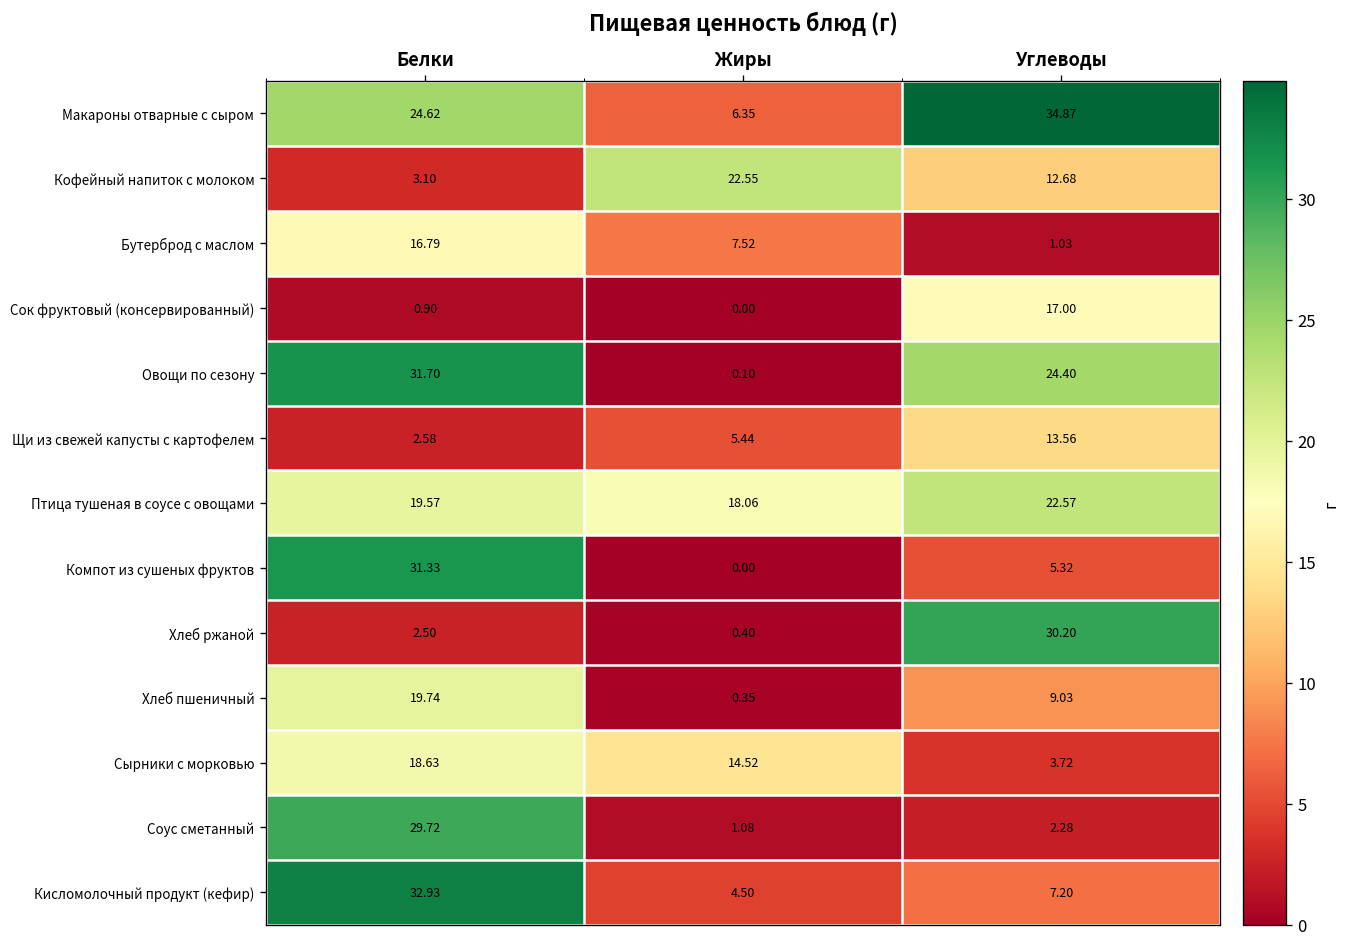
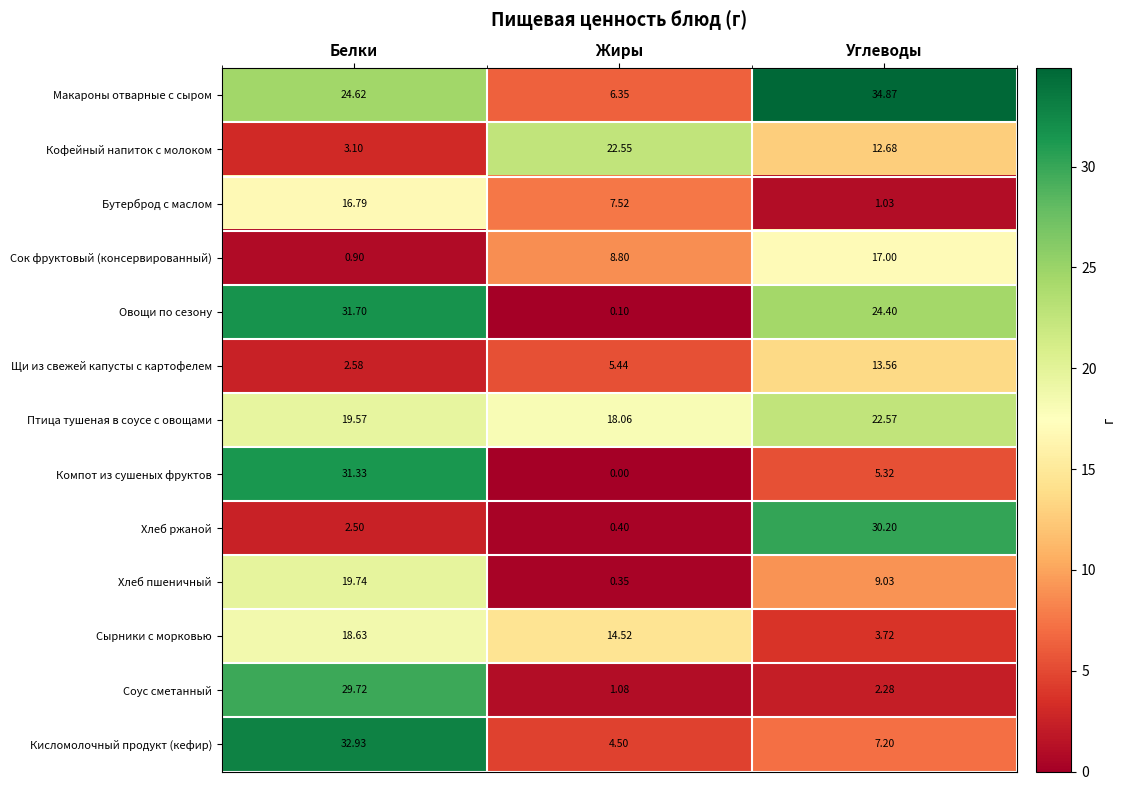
Сок фруктовый (консервированный), Жиры: 0.00 -> 8.80
